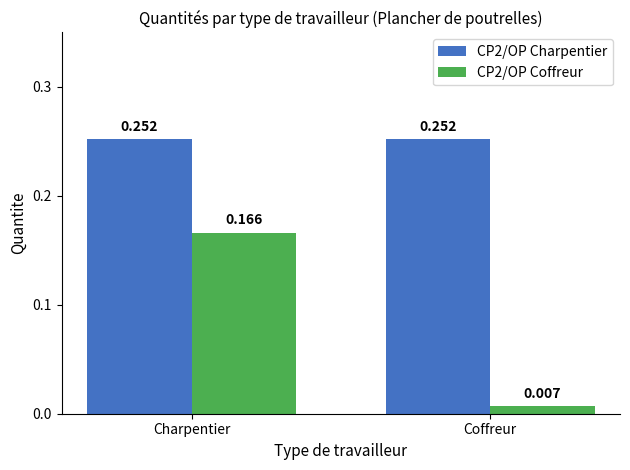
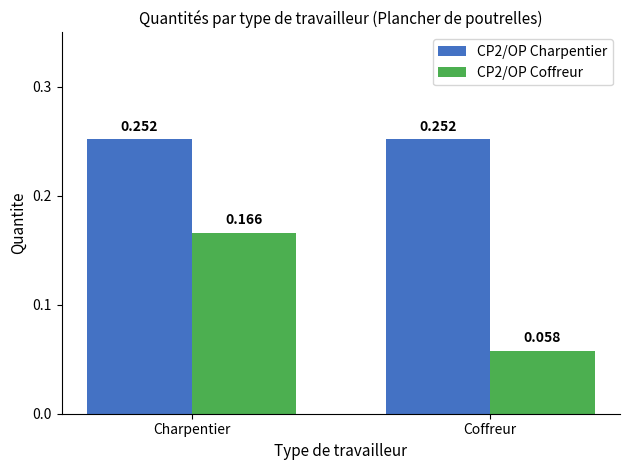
CP2/OP Coffreur, Coffreur: 0.007 -> 0.058
